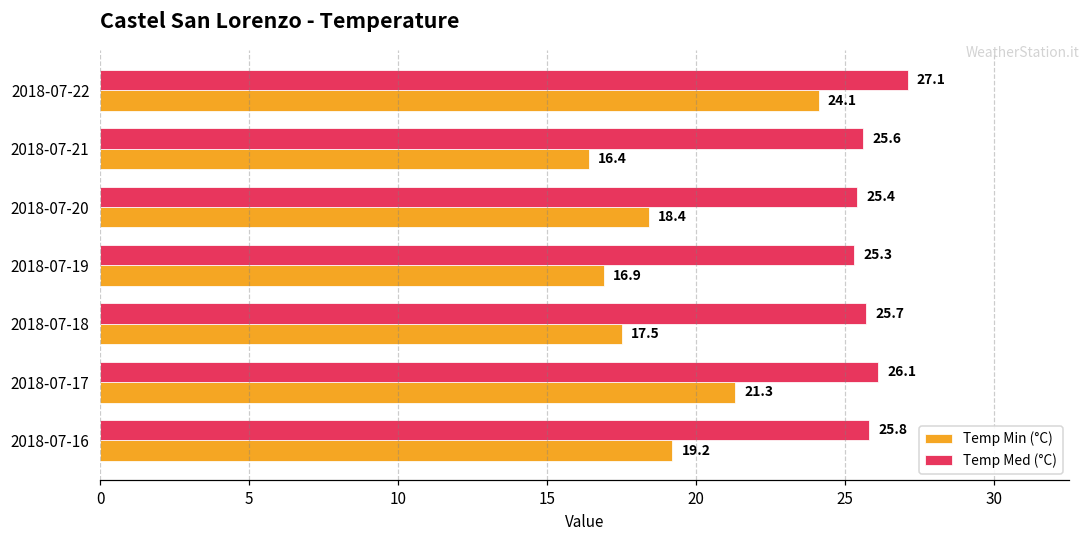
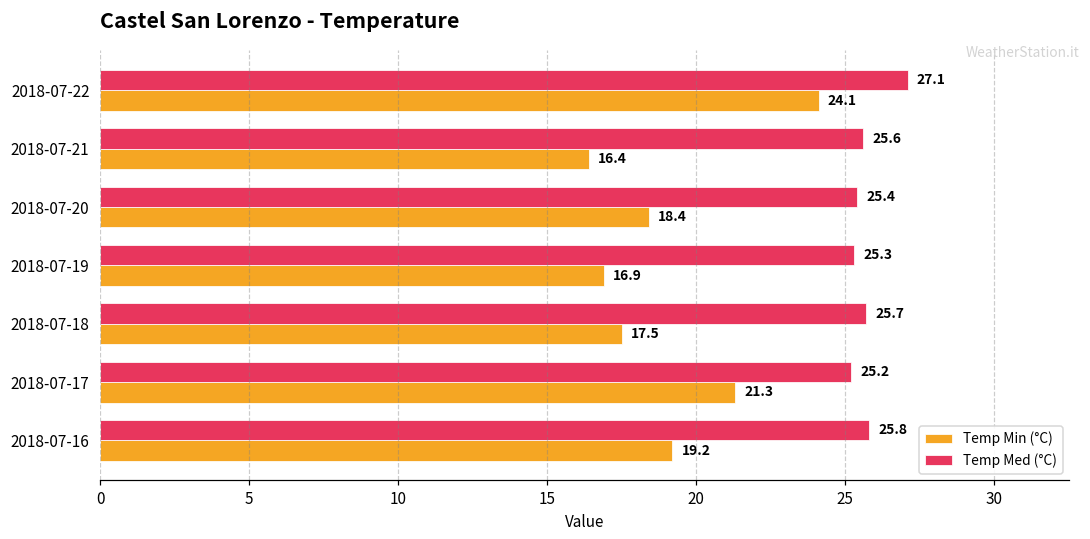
Temp Med (°C), 2018-07-17: 26.1 -> 25.2
